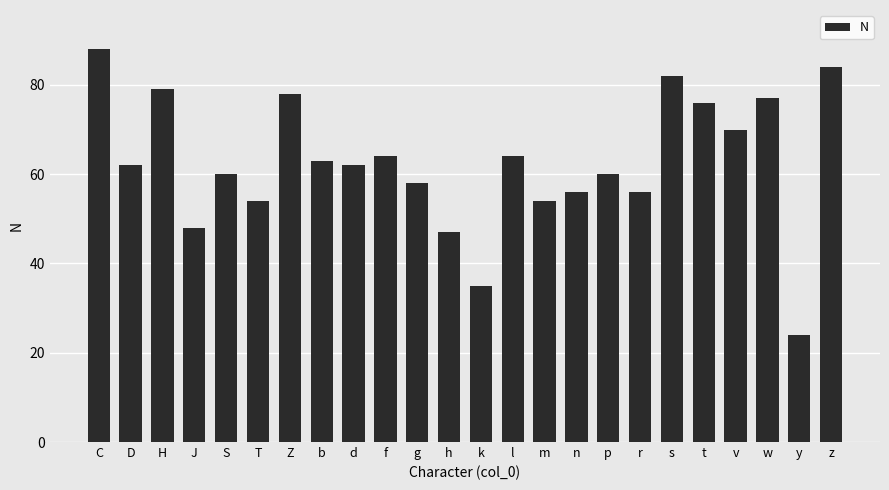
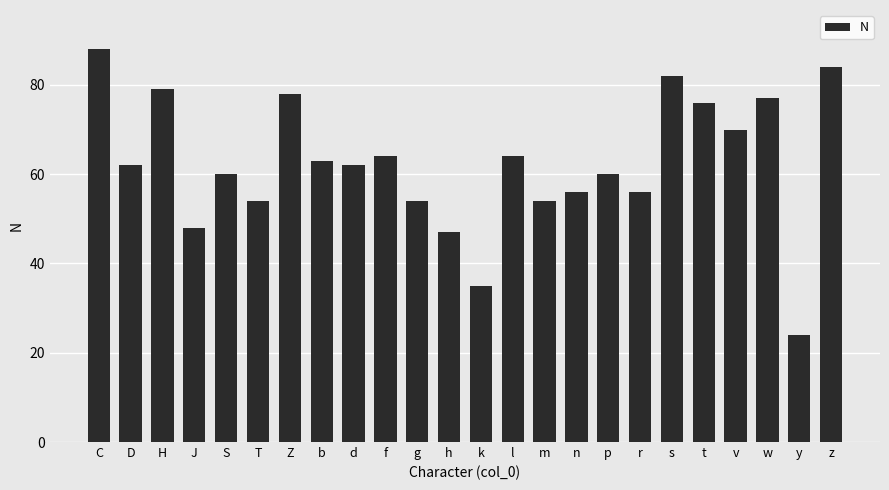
g: 58 -> 54
